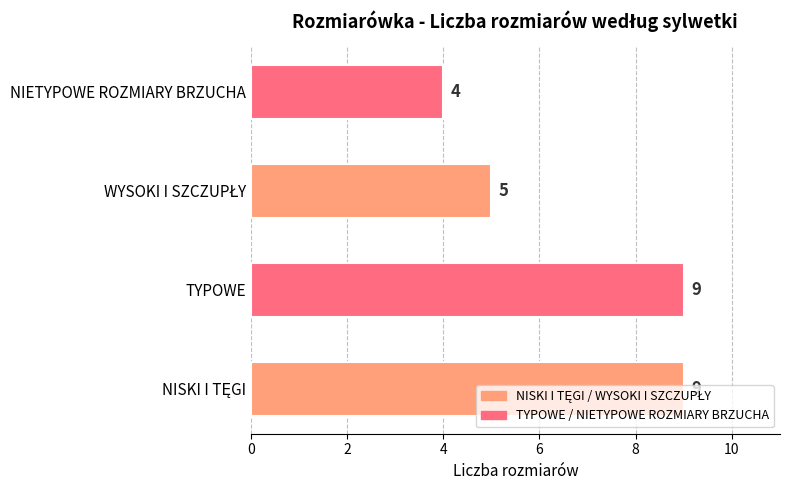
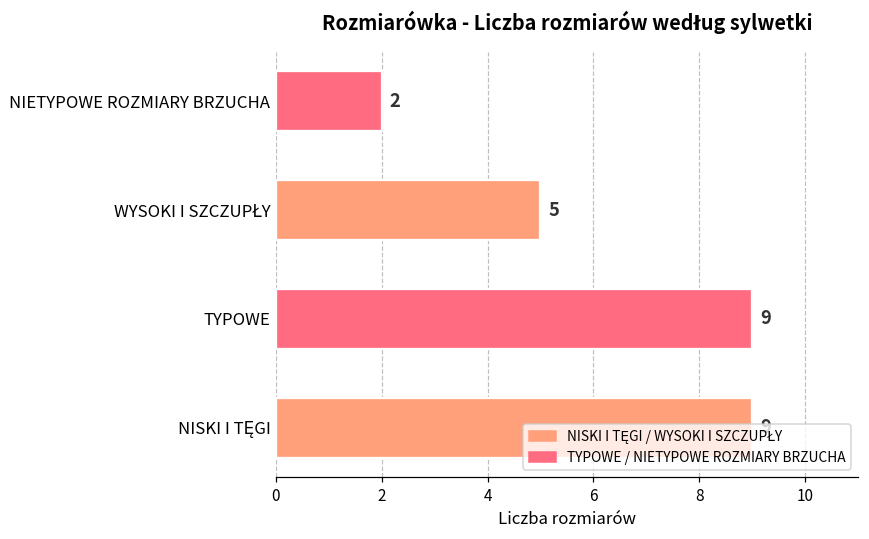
NIETYPOWE ROZMIARY BRZUCHA: 4 -> 2
